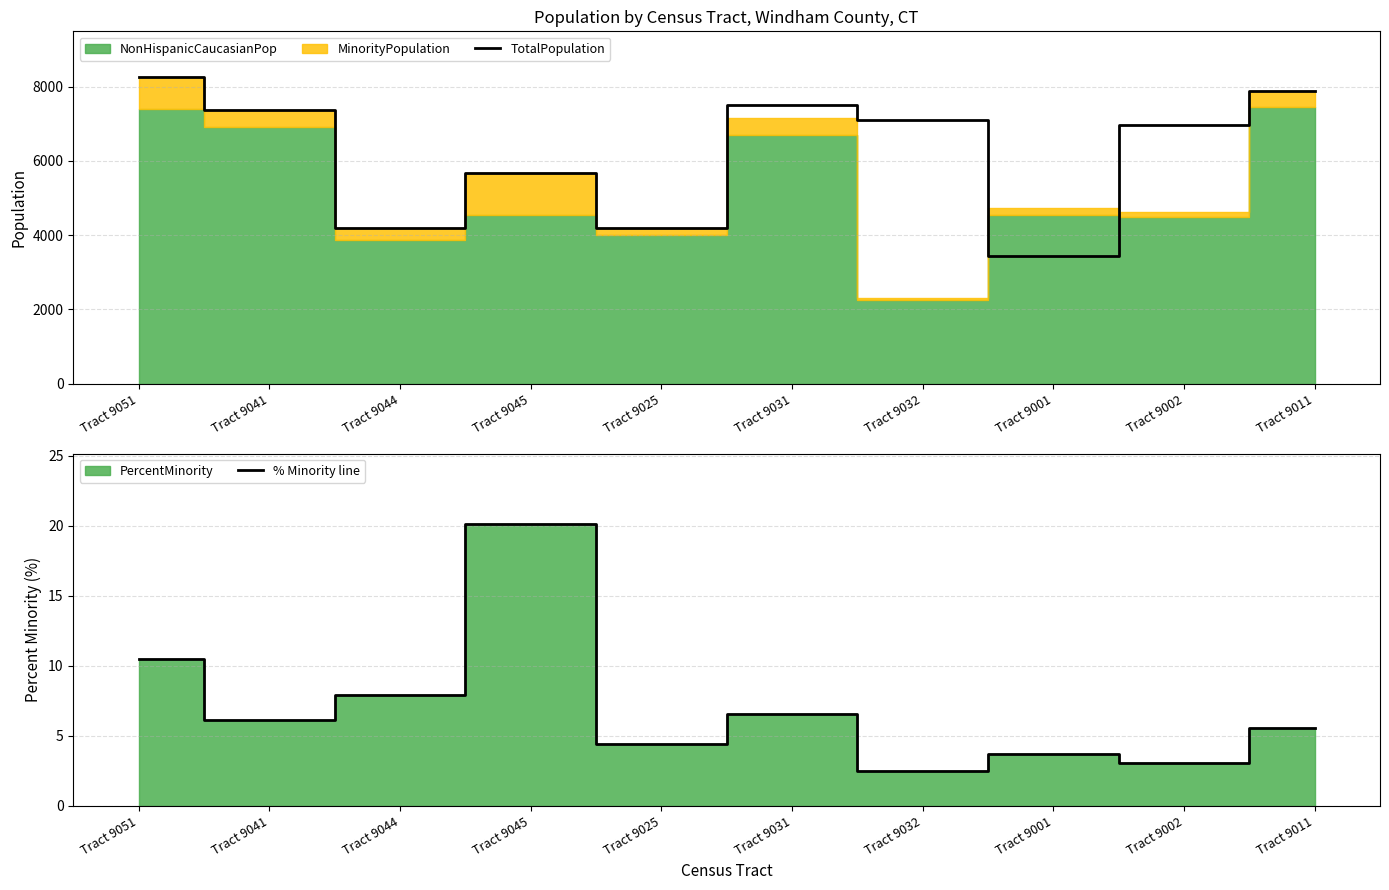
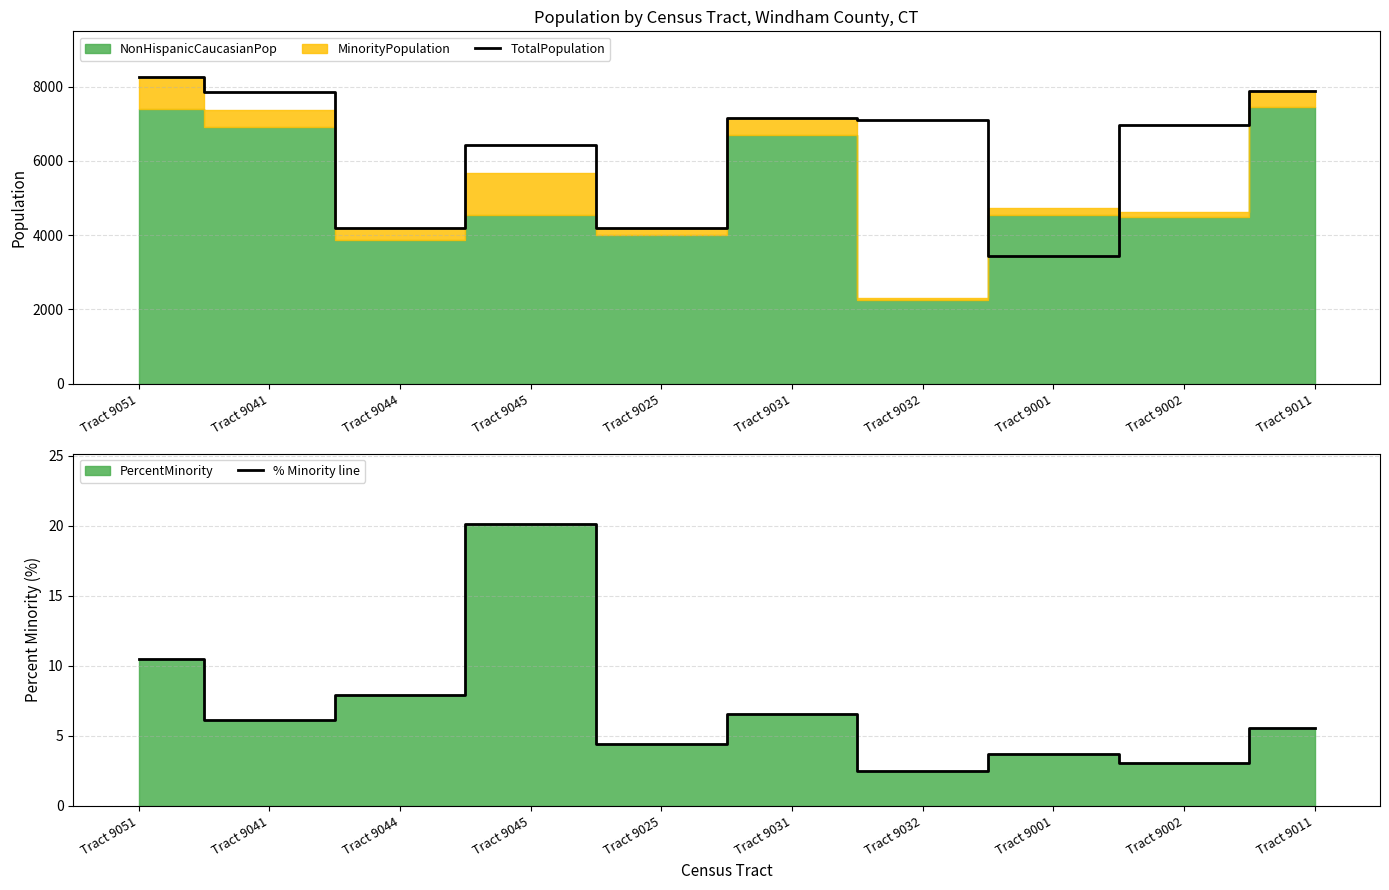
Population by Census Tract, Windham County, CT, TotalPopulation, Tract 9041: 7400 -> 7900
Population by Census Tract, Windham County, CT, TotalPopulation, Tract 9045: 5700 -> 6400
Population by Census Tract, Windham County, CT, TotalPopulation, Tract 9031: 7500 -> 7200
